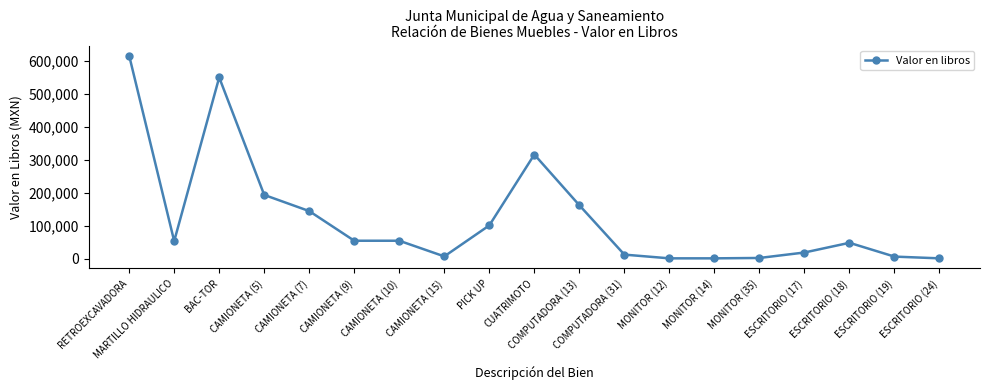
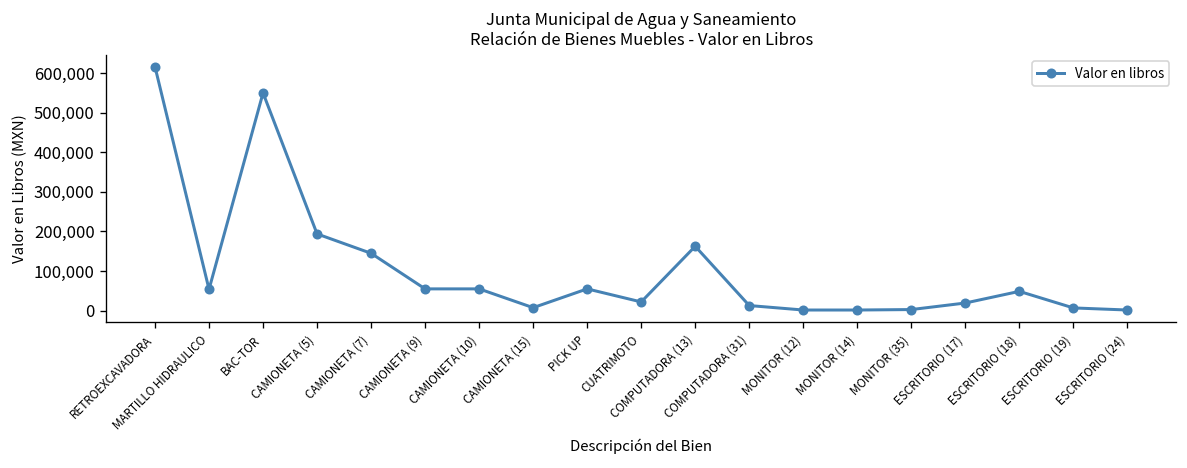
PICK UP: 100,000 -> 60,000
CUATRIMOTO: 320,000 -> 20,000
